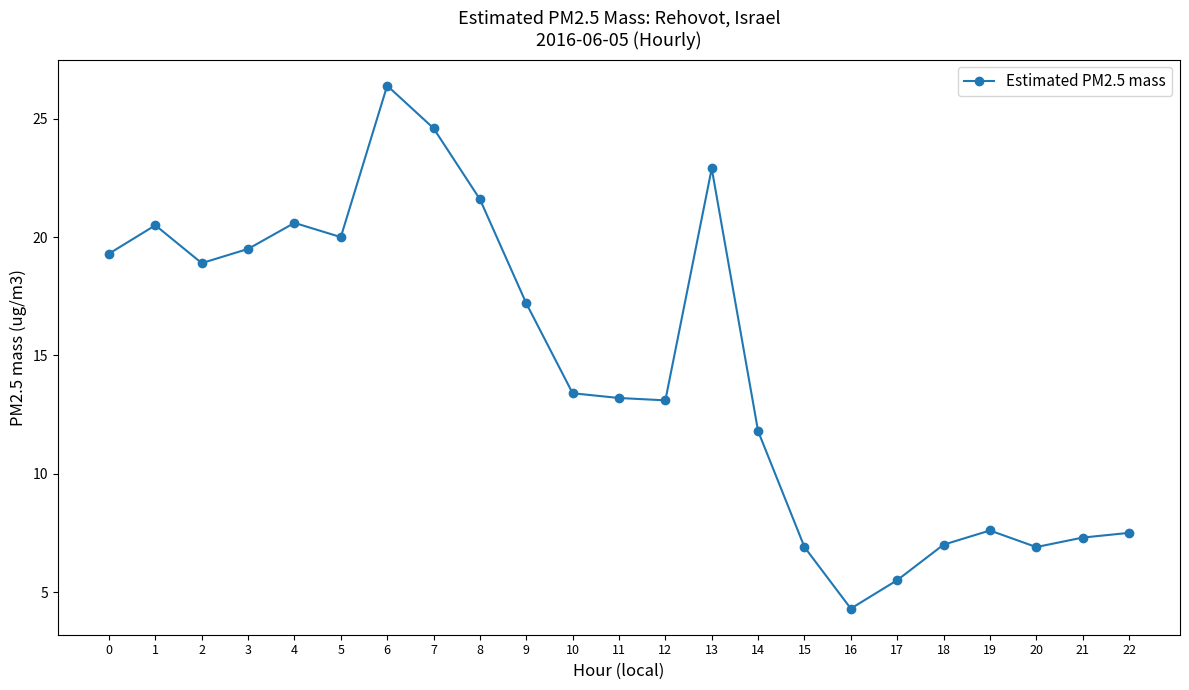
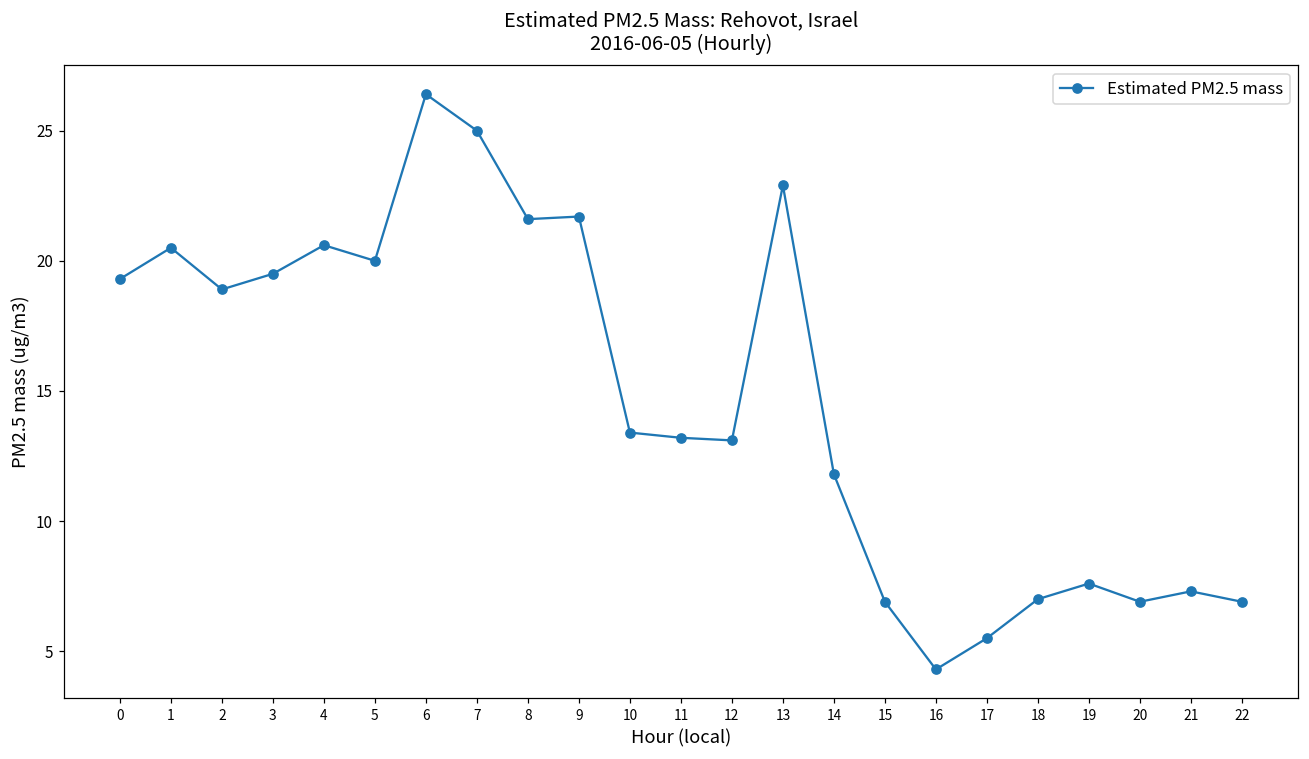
7: 24.6 -> 25.0
9: 17.2 -> 21.7
22: 7.5 -> 6.9
